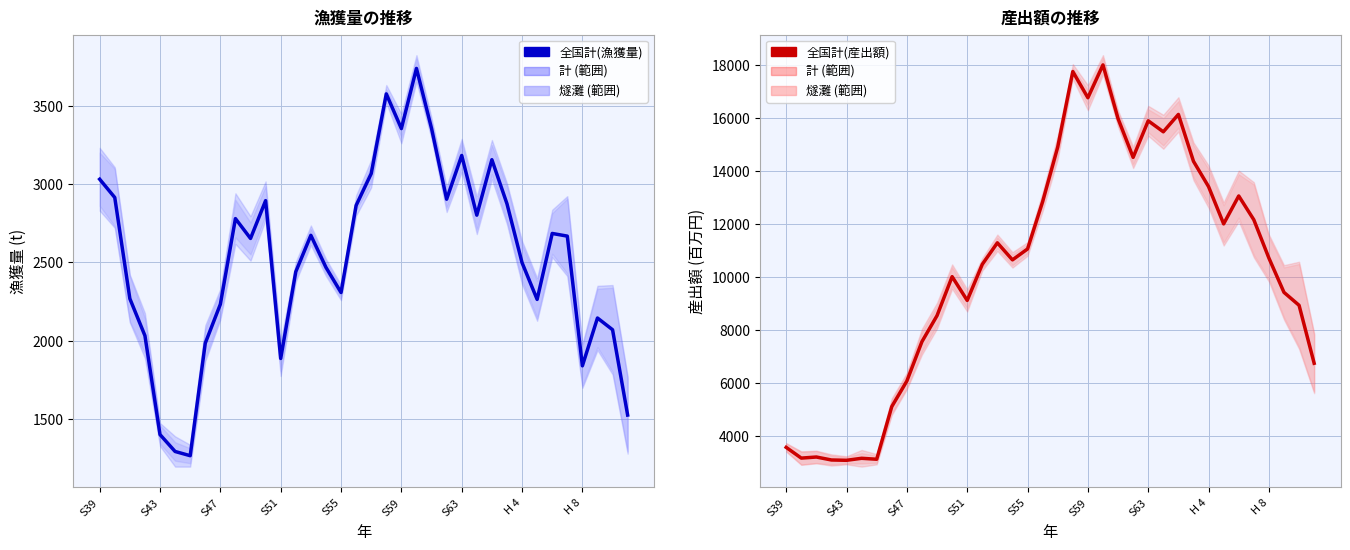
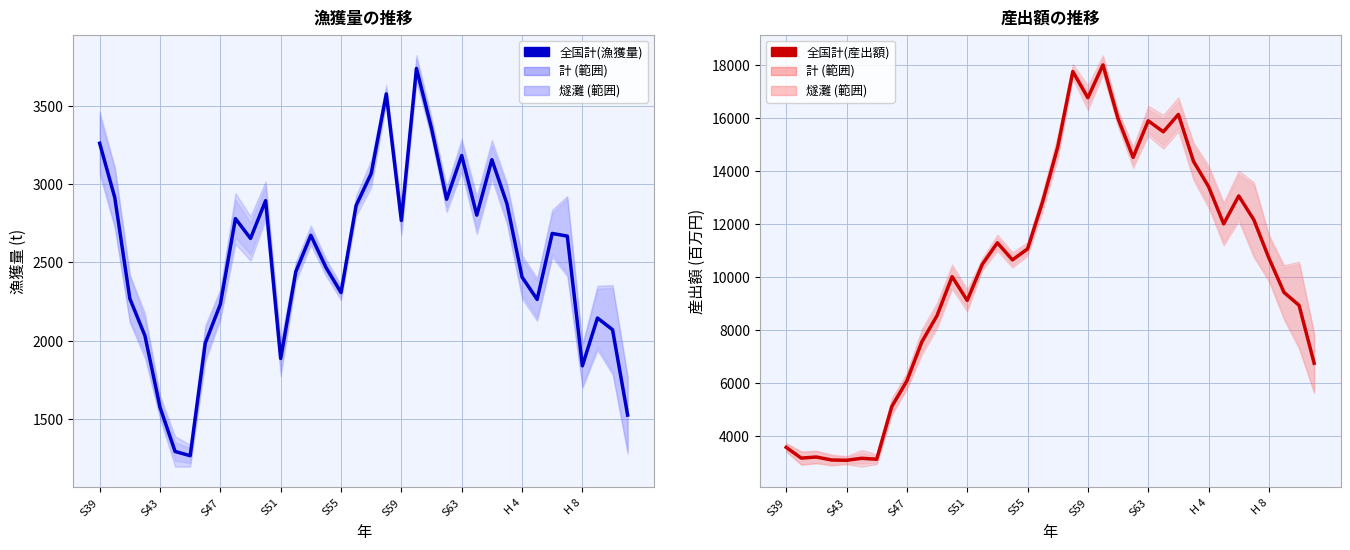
漁獲量の推移, 全国計(漁獲量), S39: 3030 -> 3260
漁獲量の推移, 全国計(漁獲量), S43: 1400 -> 1570
漁獲量の推移, 全国計(漁獲量), S59: 3360 -> 2770
漁獲量の推移, 全国計(漁獲量), H 4: 2500 -> 2410
